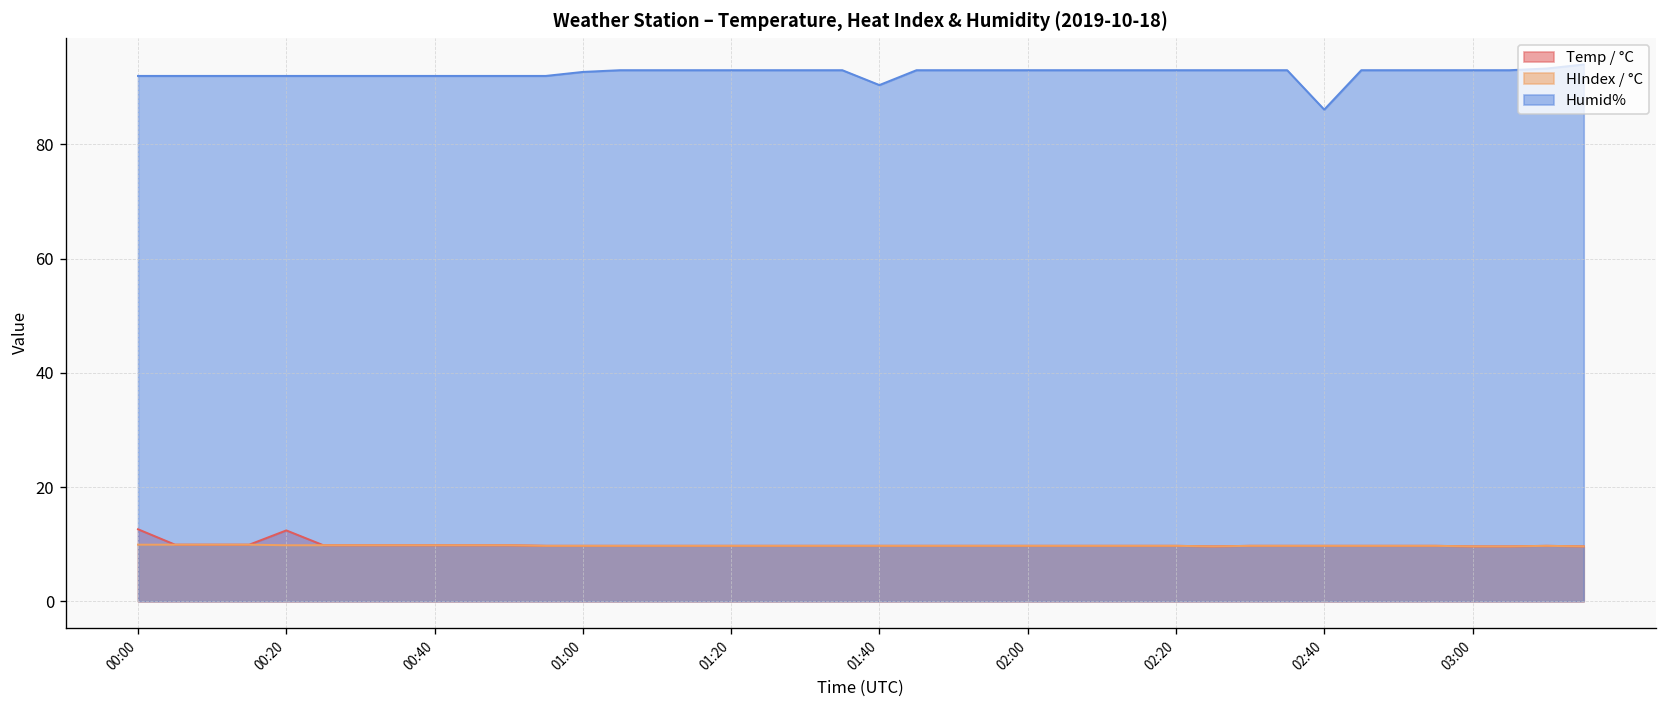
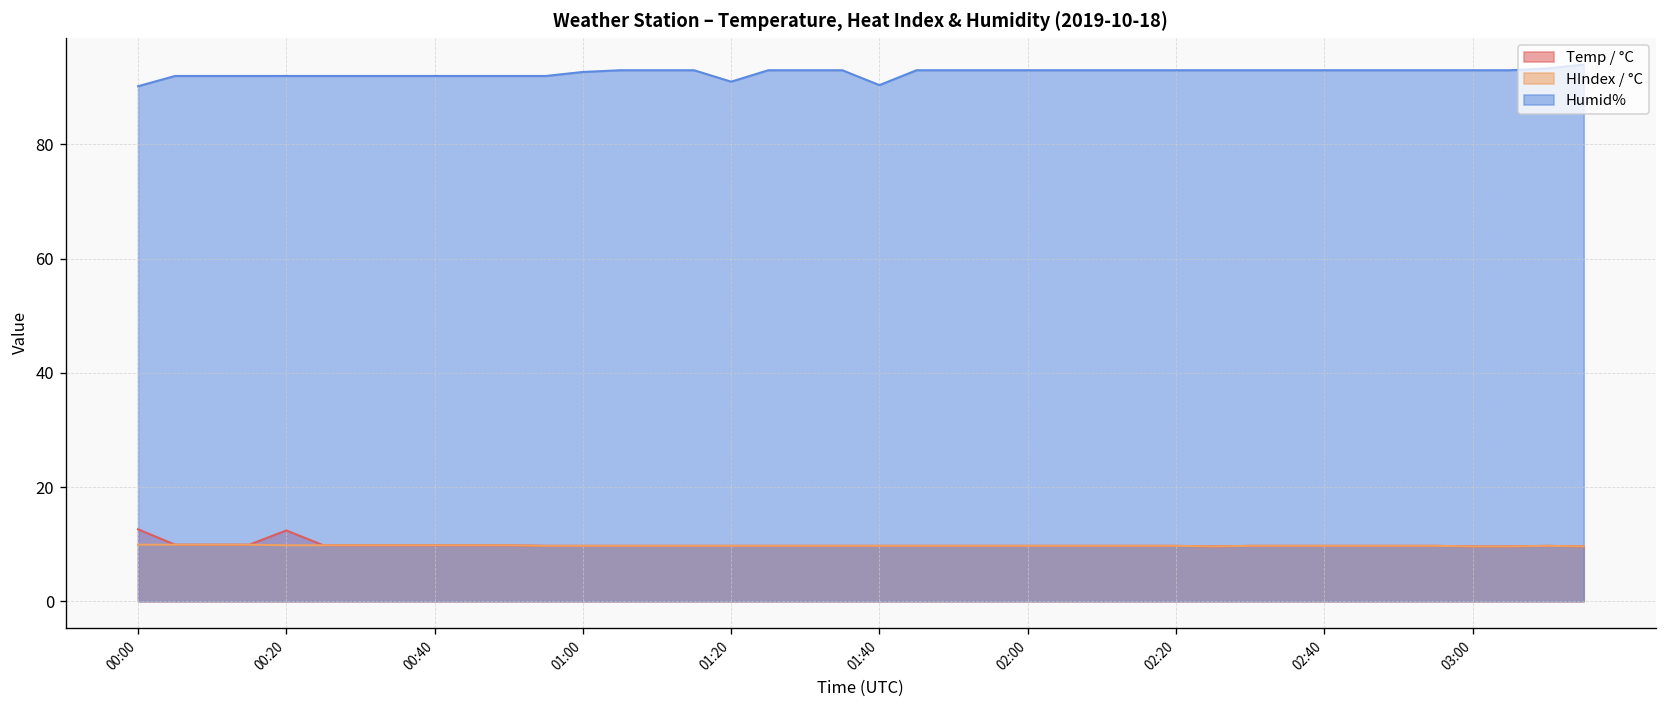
Humid%, 00:00: 92 -> 90
Humid%, 01:20: 93 -> 91
Humid%, 02:40: 86 -> 93
